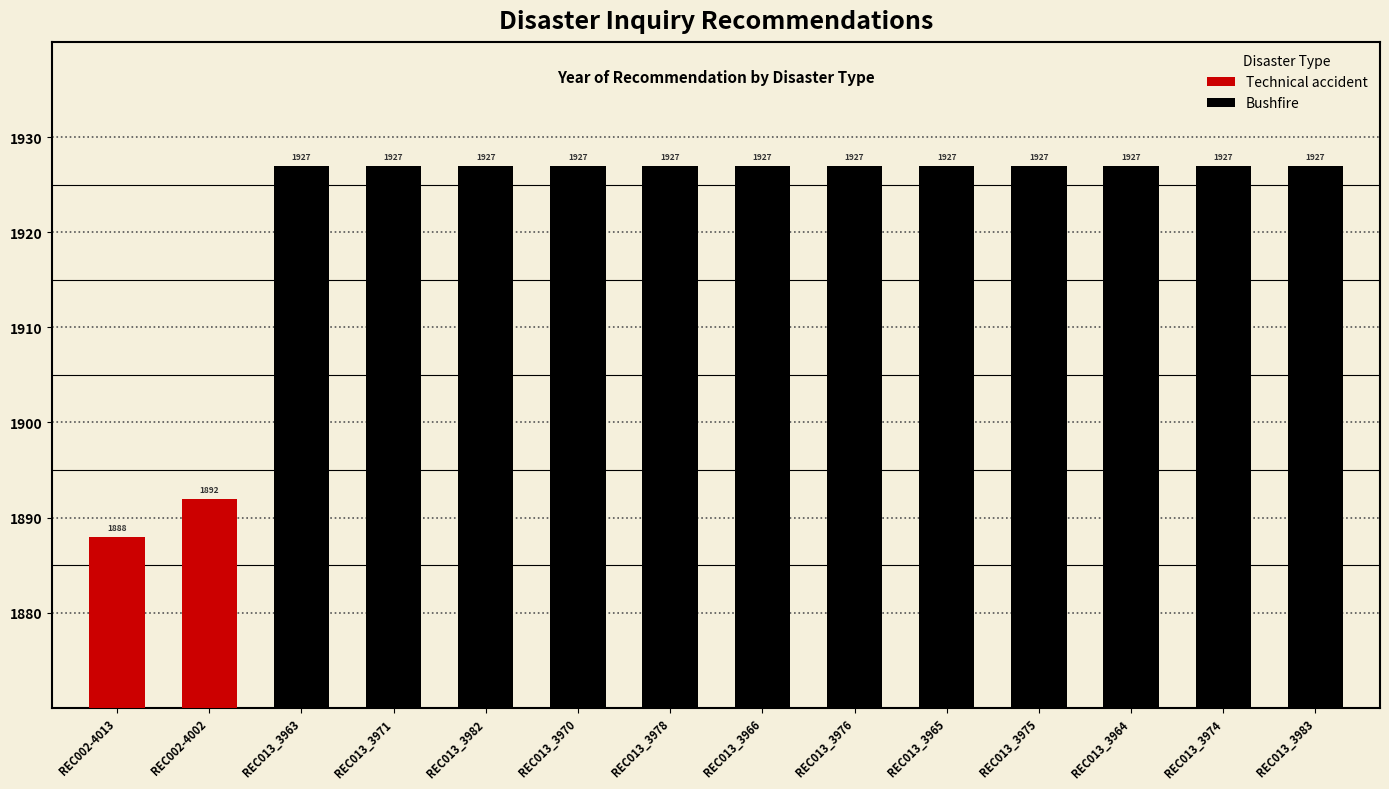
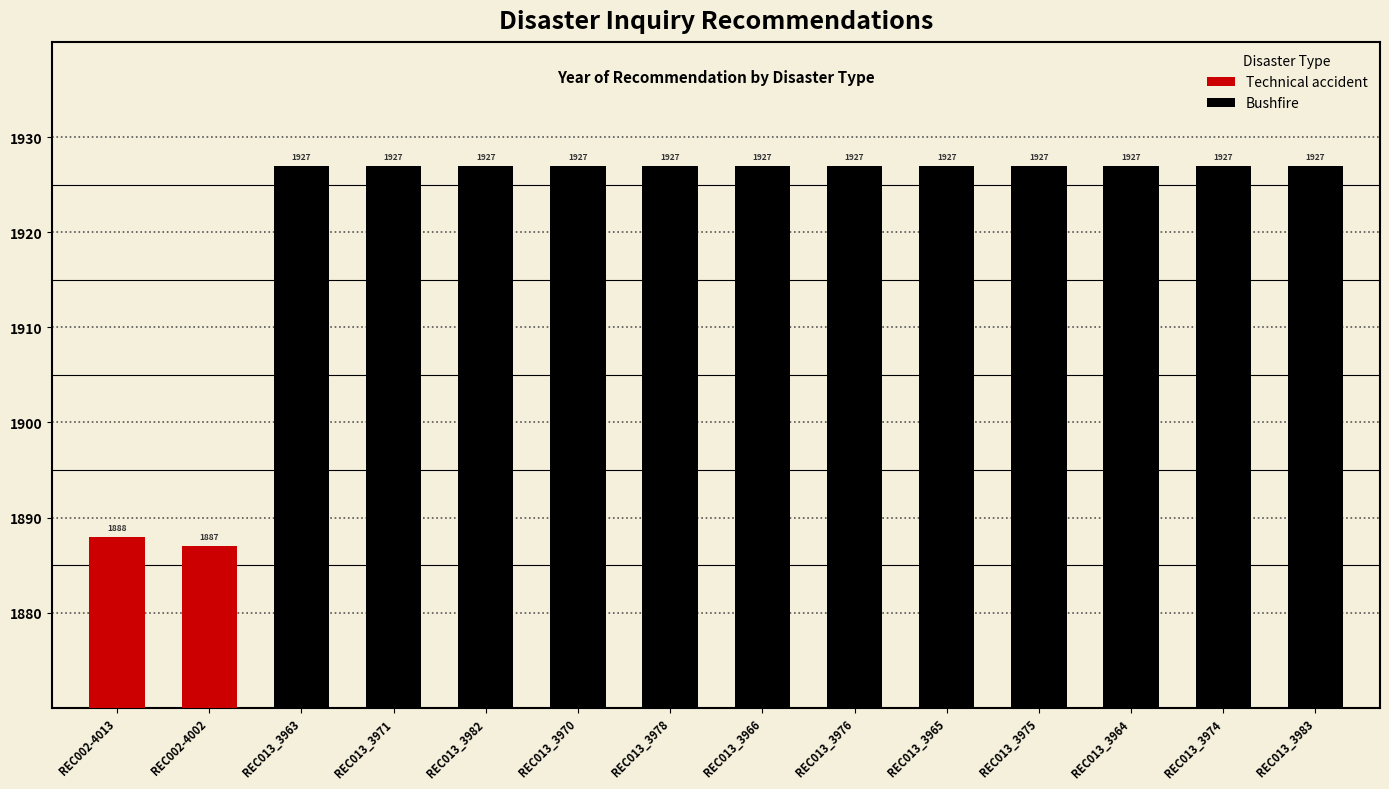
Technical accident, REC002-4002: 1892 -> 1887
